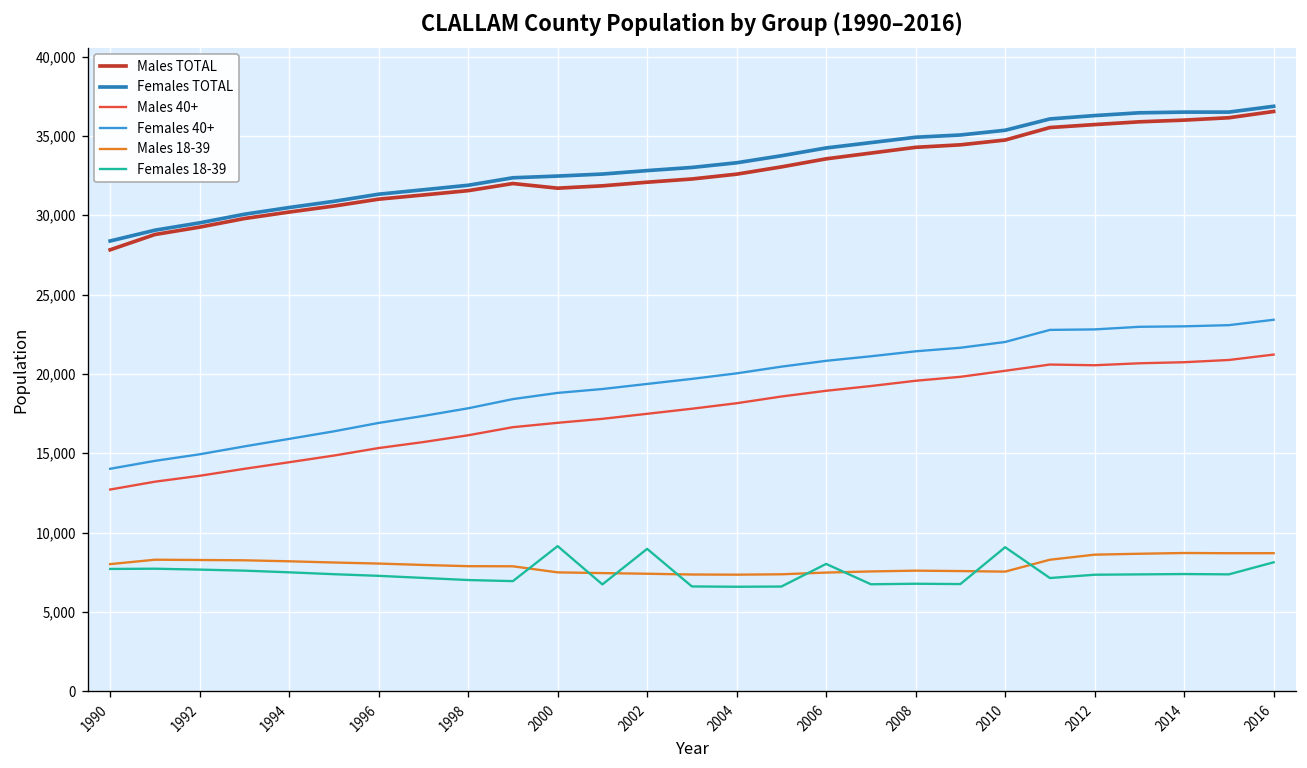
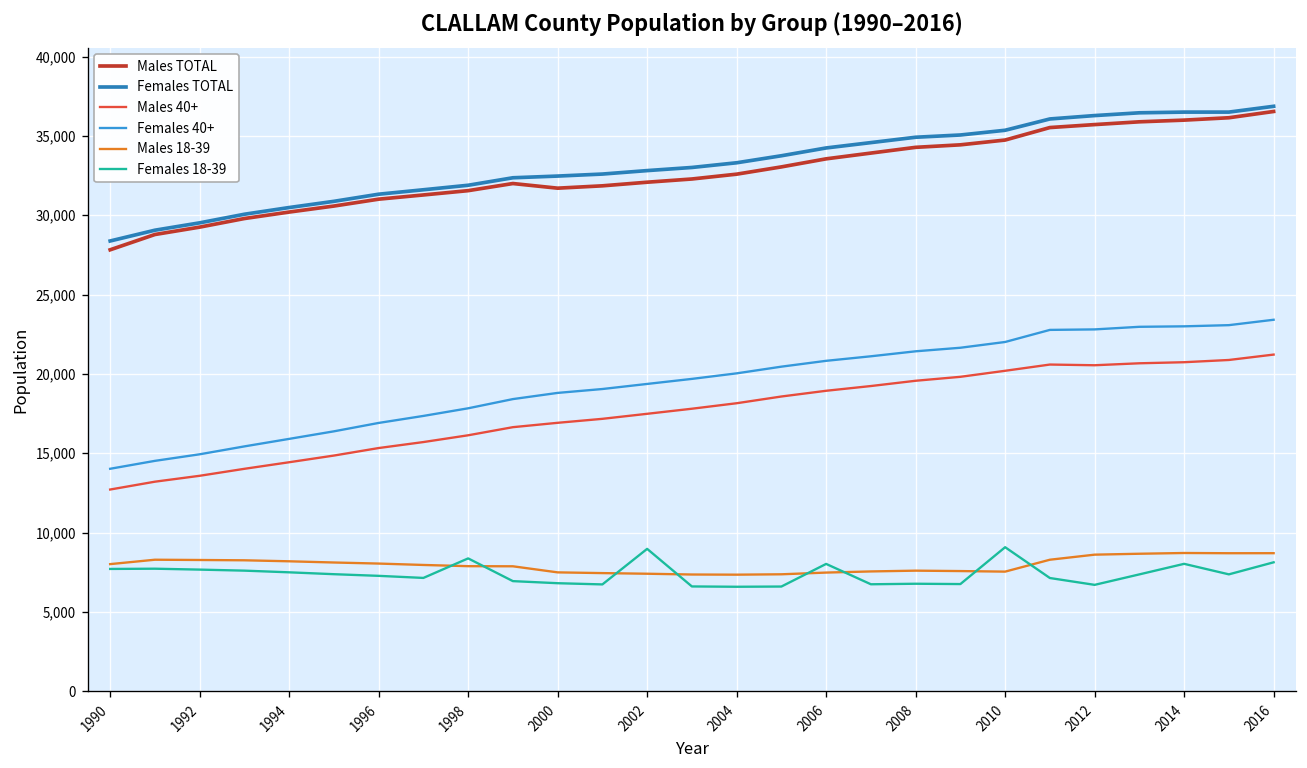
Females 18-39, 1998: 7,000 -> 8,400
Females 18-39, 2000: 9,100 -> 6,800
Females 18-39, 2012: 7,300 -> 6,700
Females 18-39, 2014: 7,400 -> 8,000
